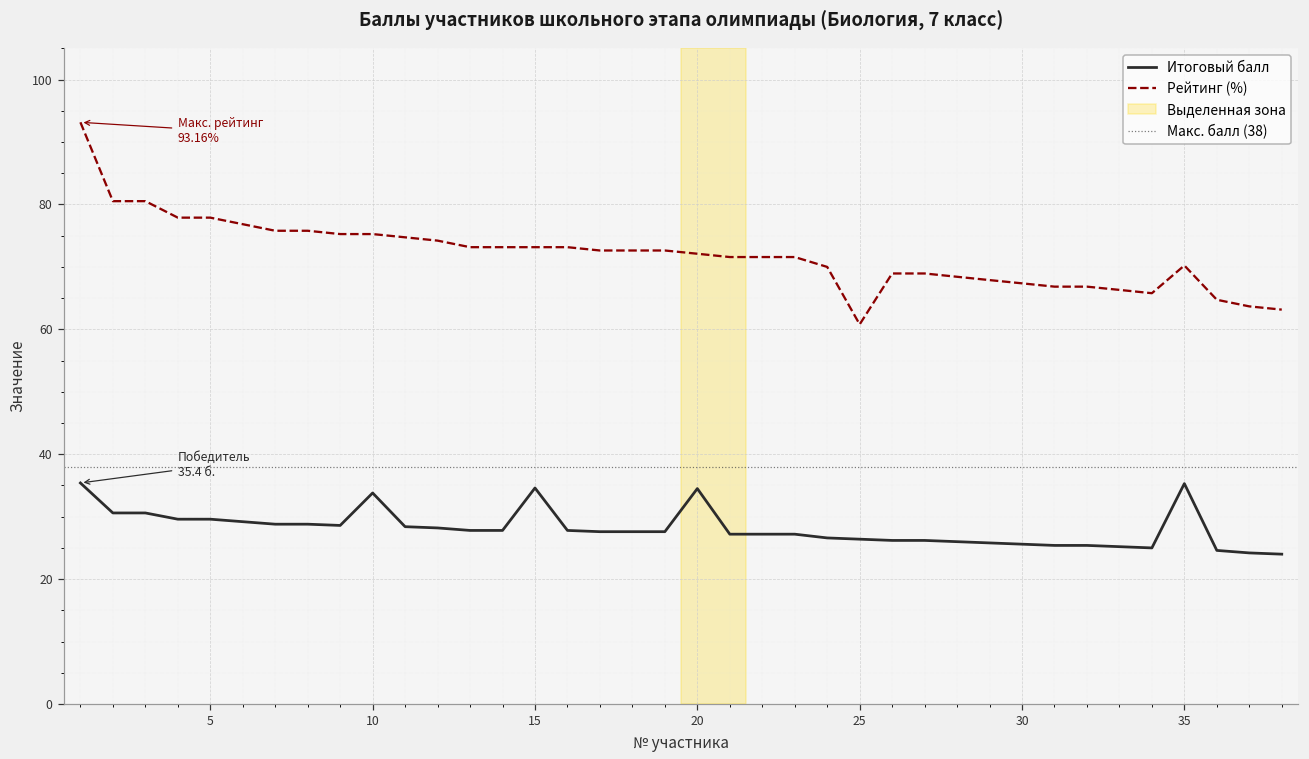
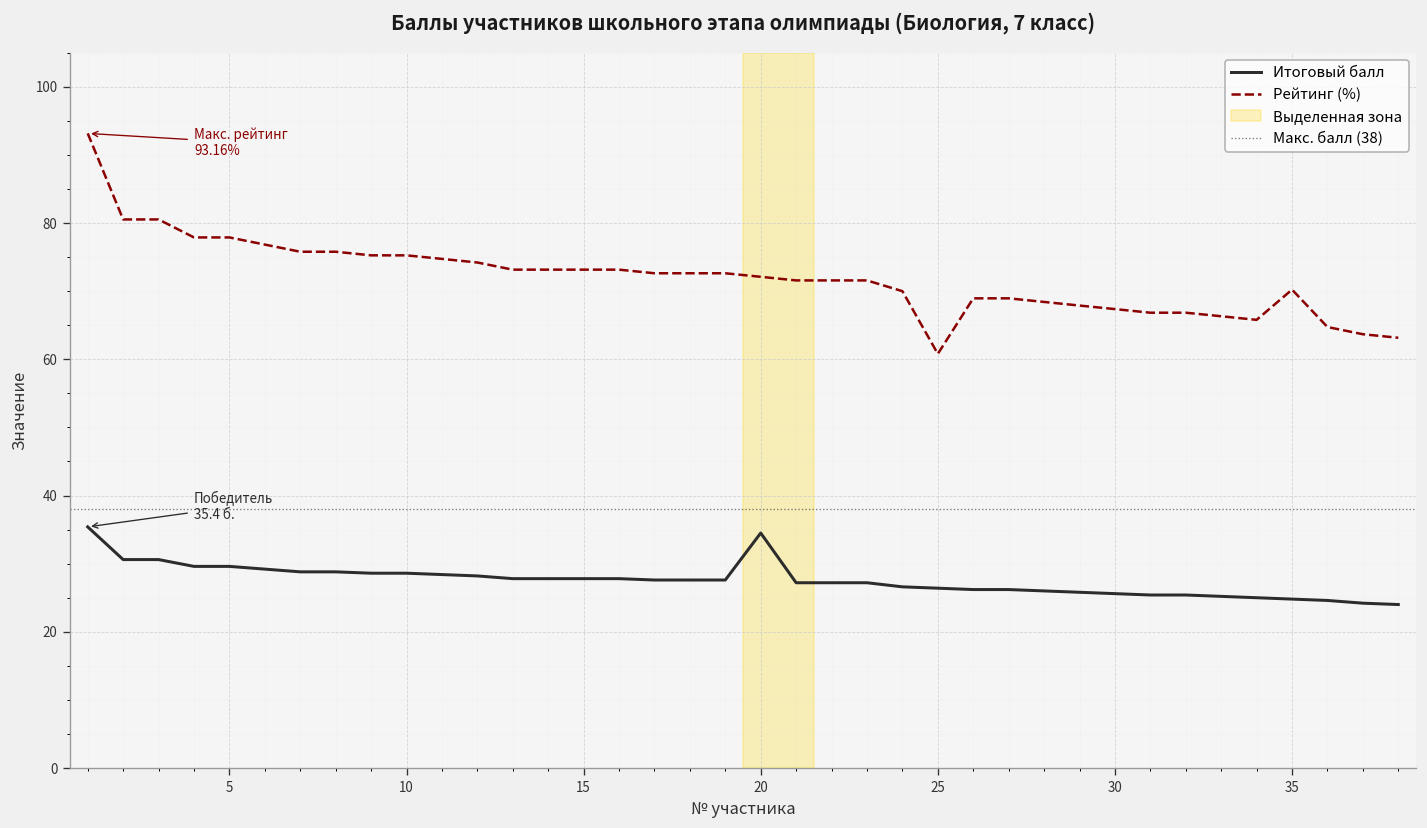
Итоговый балл, 10: 34 -> 29
Итоговый балл, 15: 35 -> 28
Итоговый балл, 35: 35 -> 25
